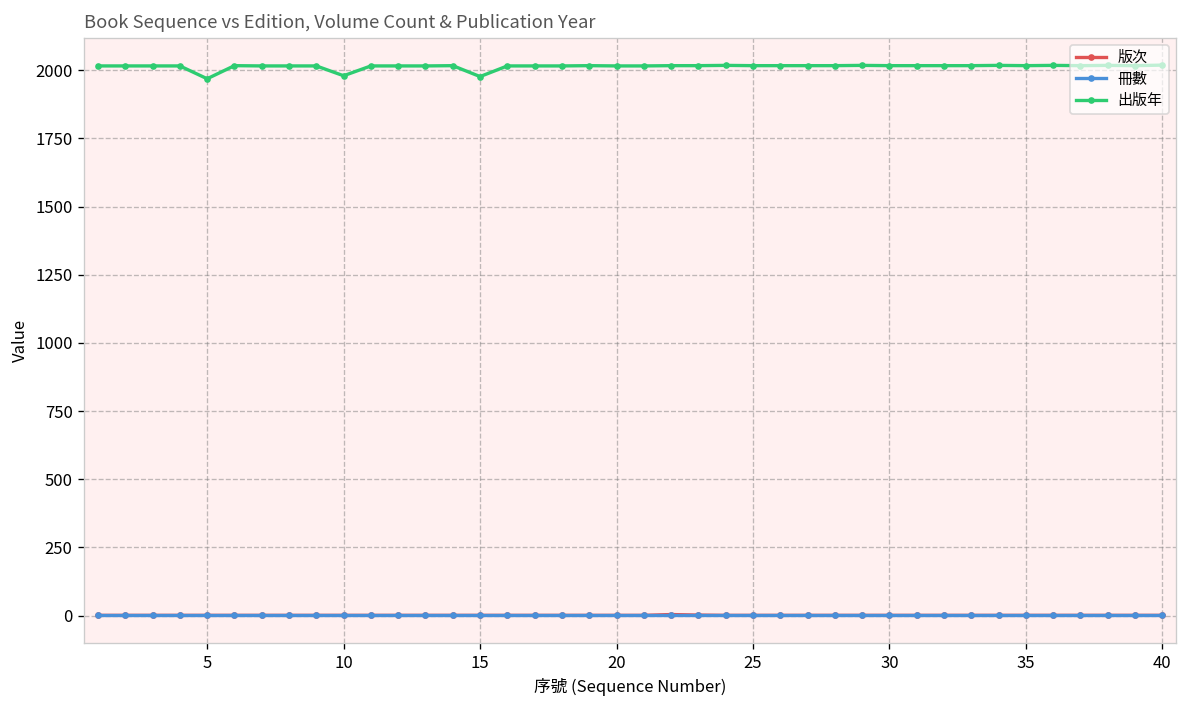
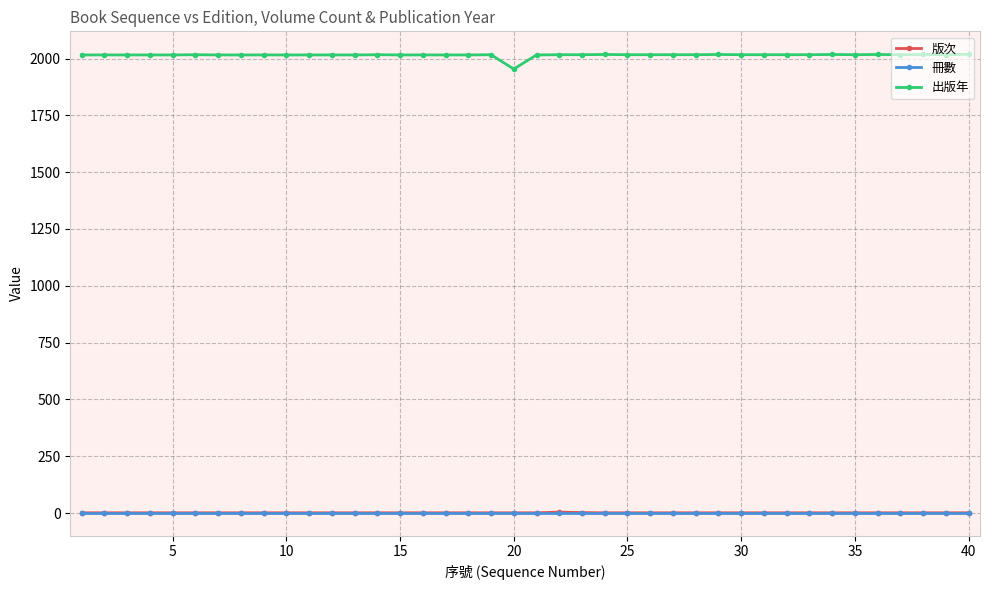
出版年, 5: 1970 -> 2020
出版年, 10: 1980 -> 2020
出版年, 15: 1980 -> 2020
出版年, 20: 2020 -> 1950
